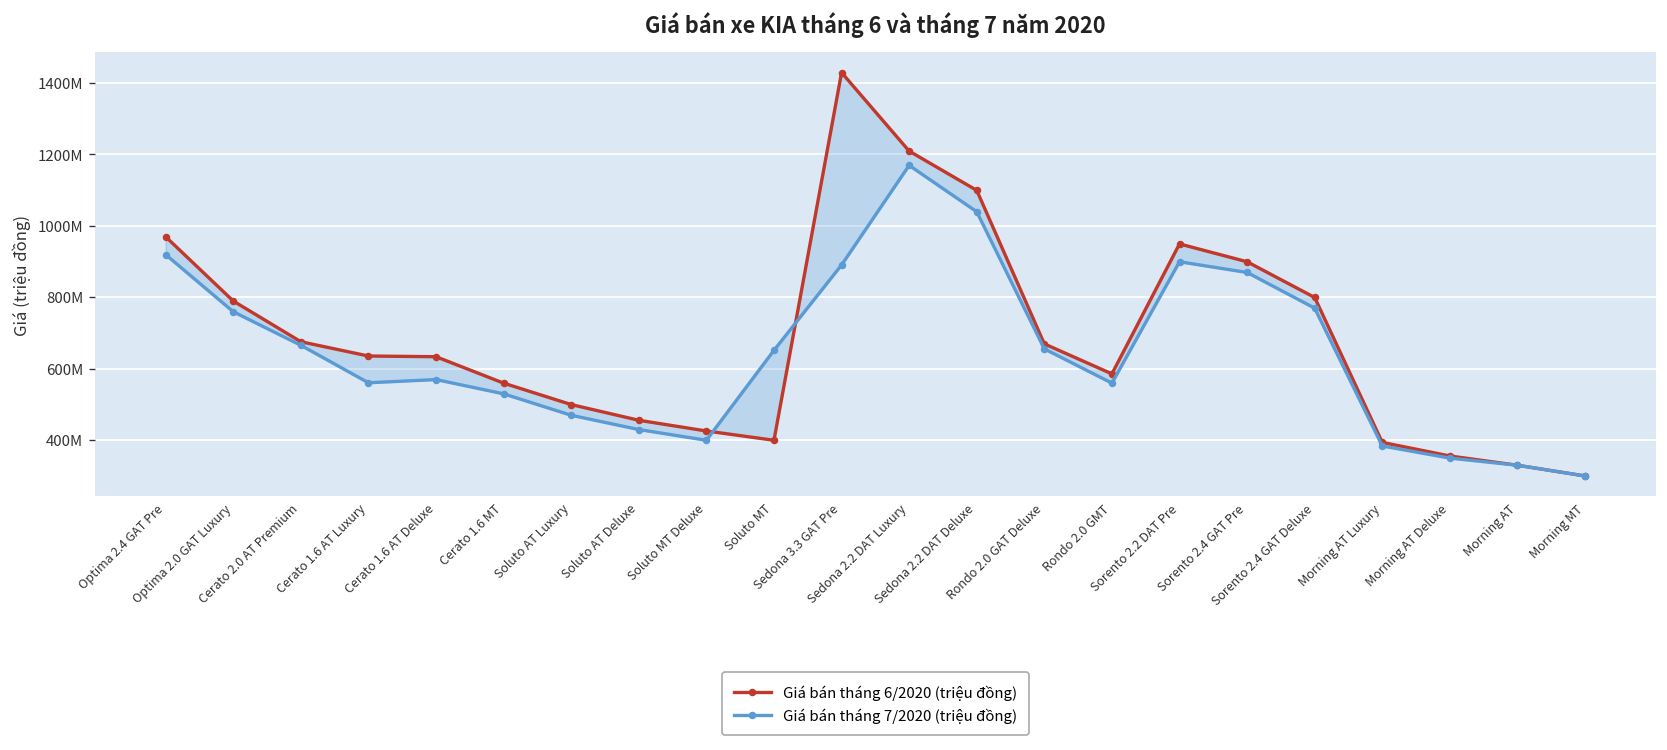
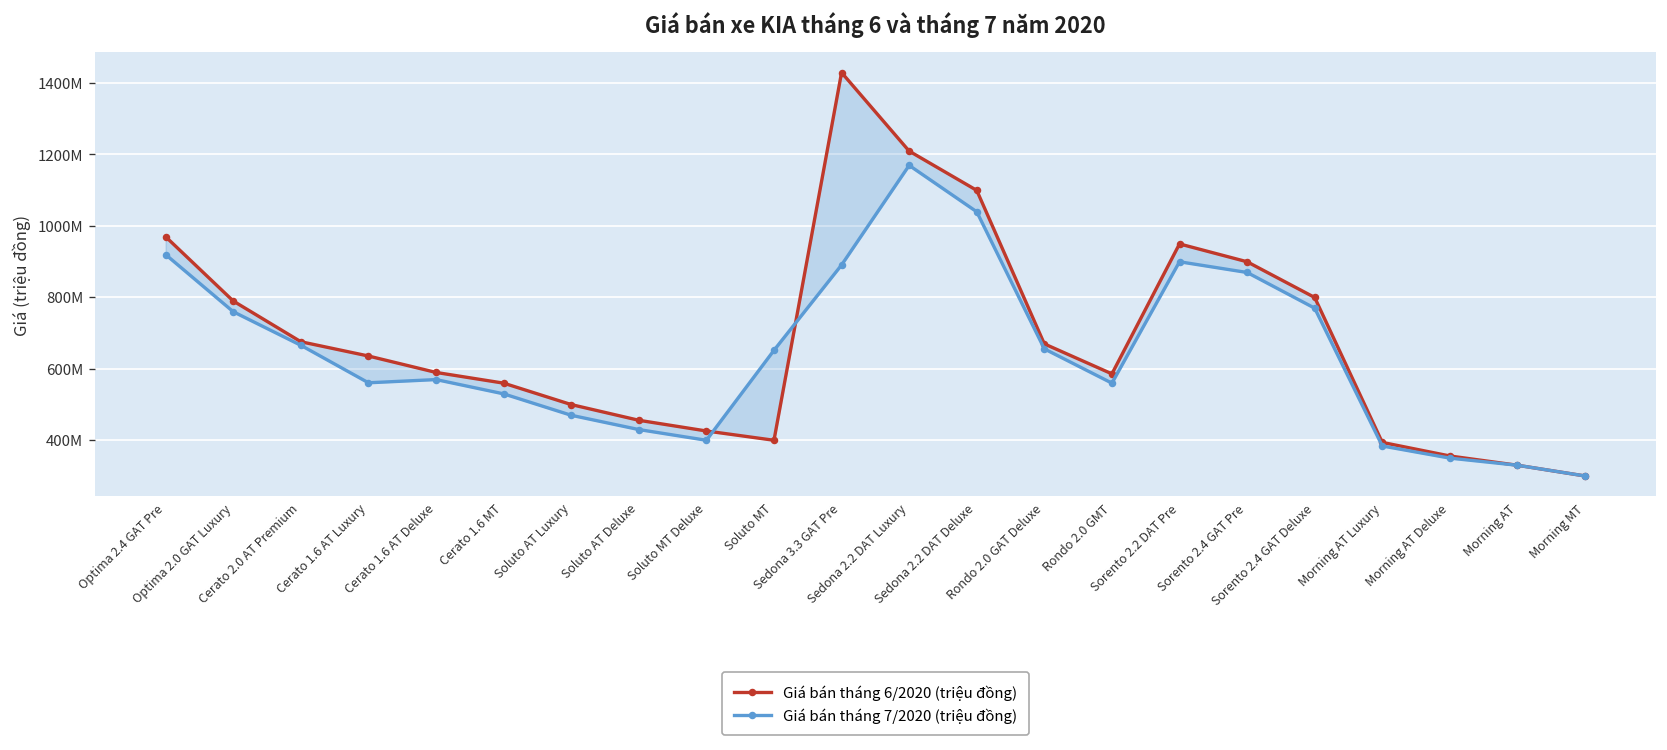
Giá bán tháng 6/2020 (triệu đồng), Cerato 1.6 AT Deluxe: 630000000 -> 590000000
